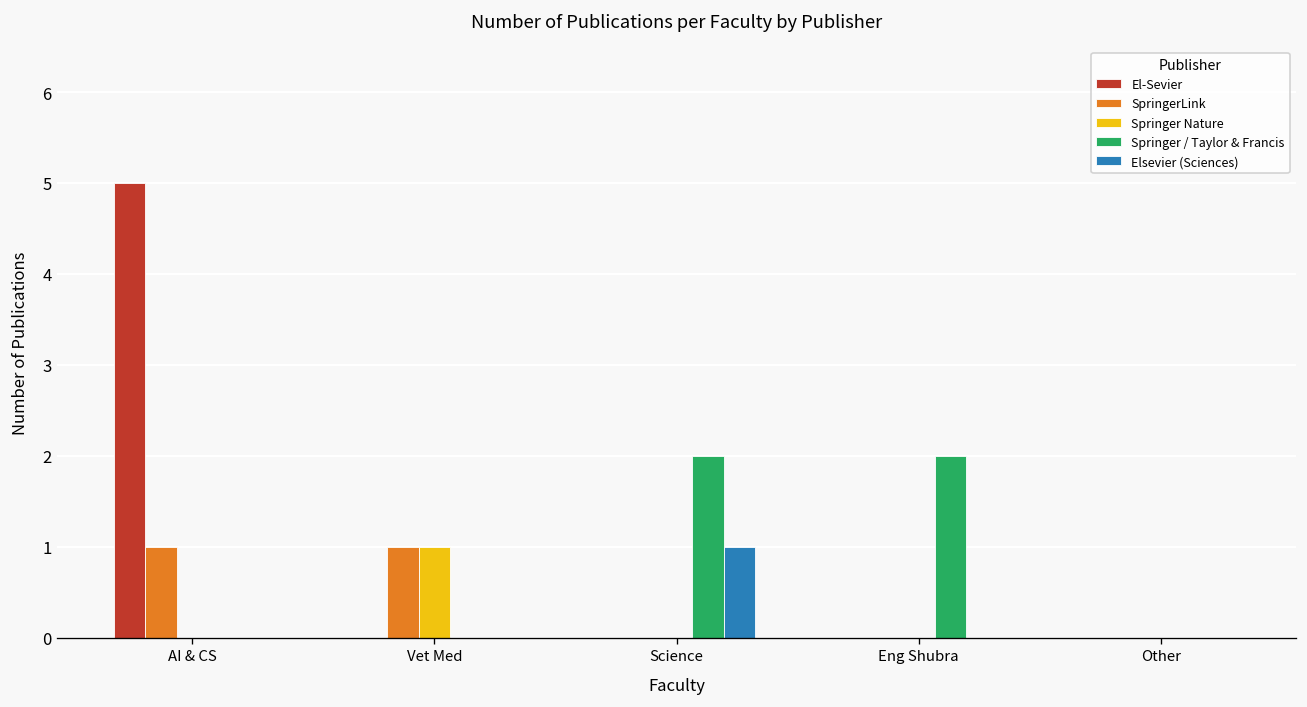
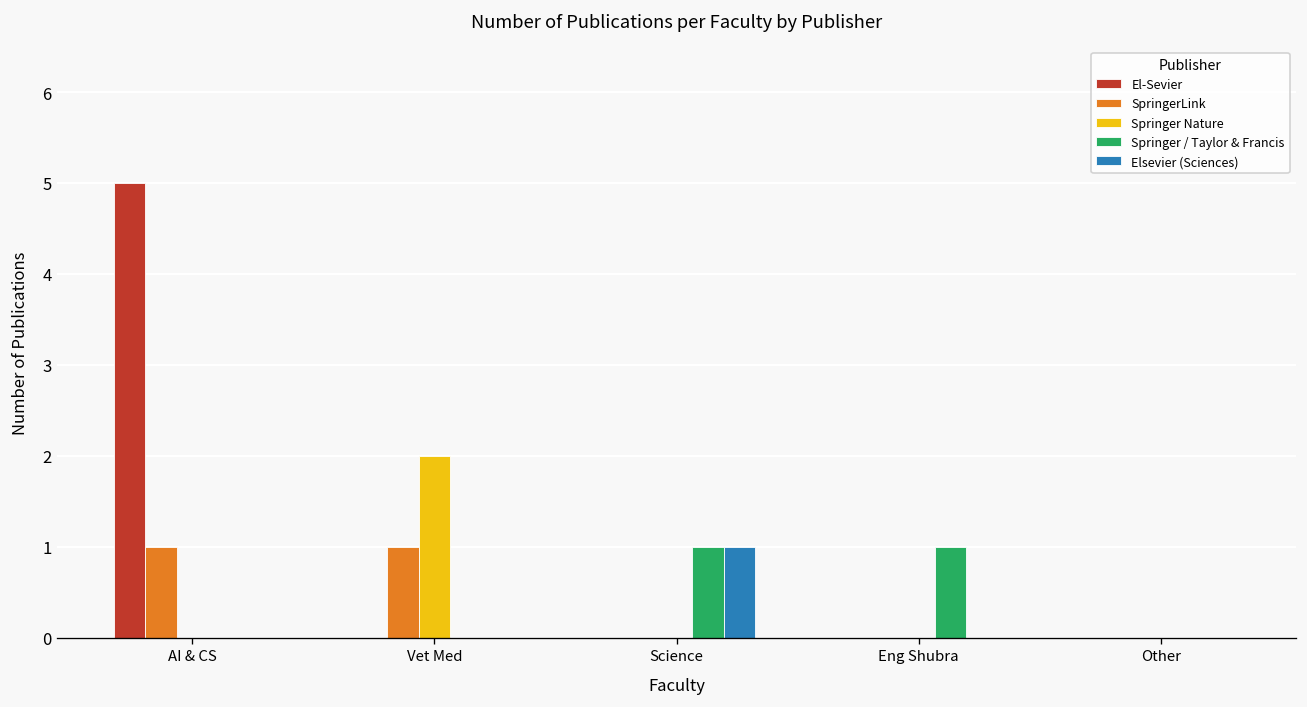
Springer Nature, Vet Med: 1 -> 2
Springer / Taylor & Francis, Science: 2 -> 1
Springer / Taylor & Francis, Eng Shubra: 2 -> 1
